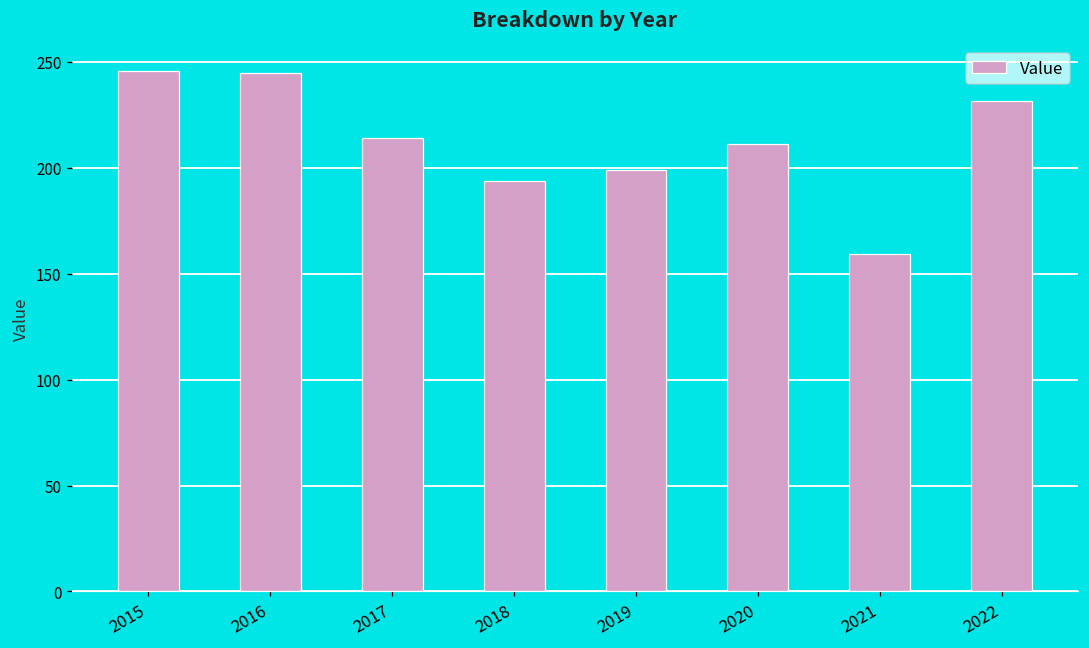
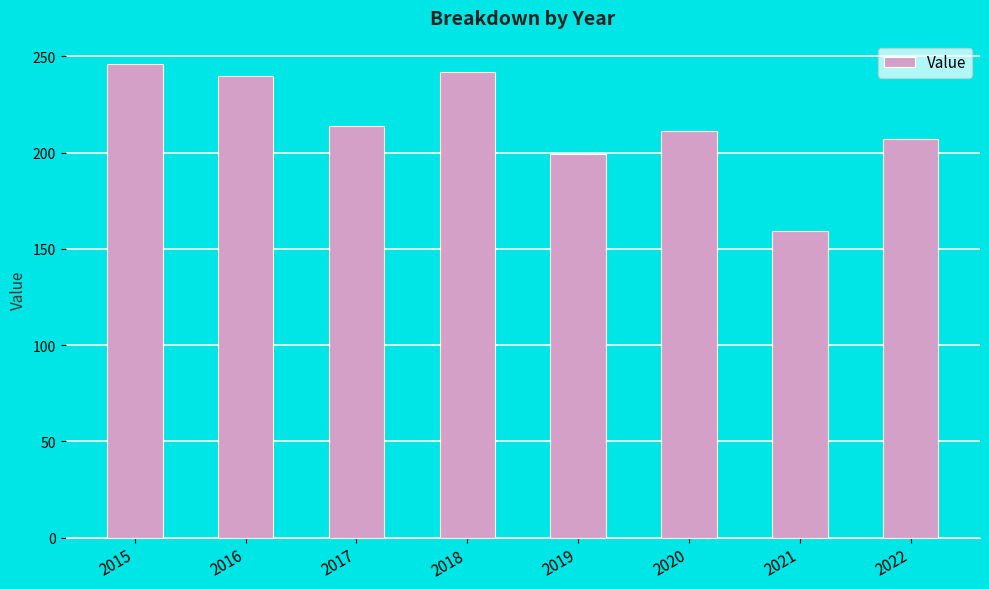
2016: 245 -> 240
2018: 194 -> 242
2022: 232 -> 207
